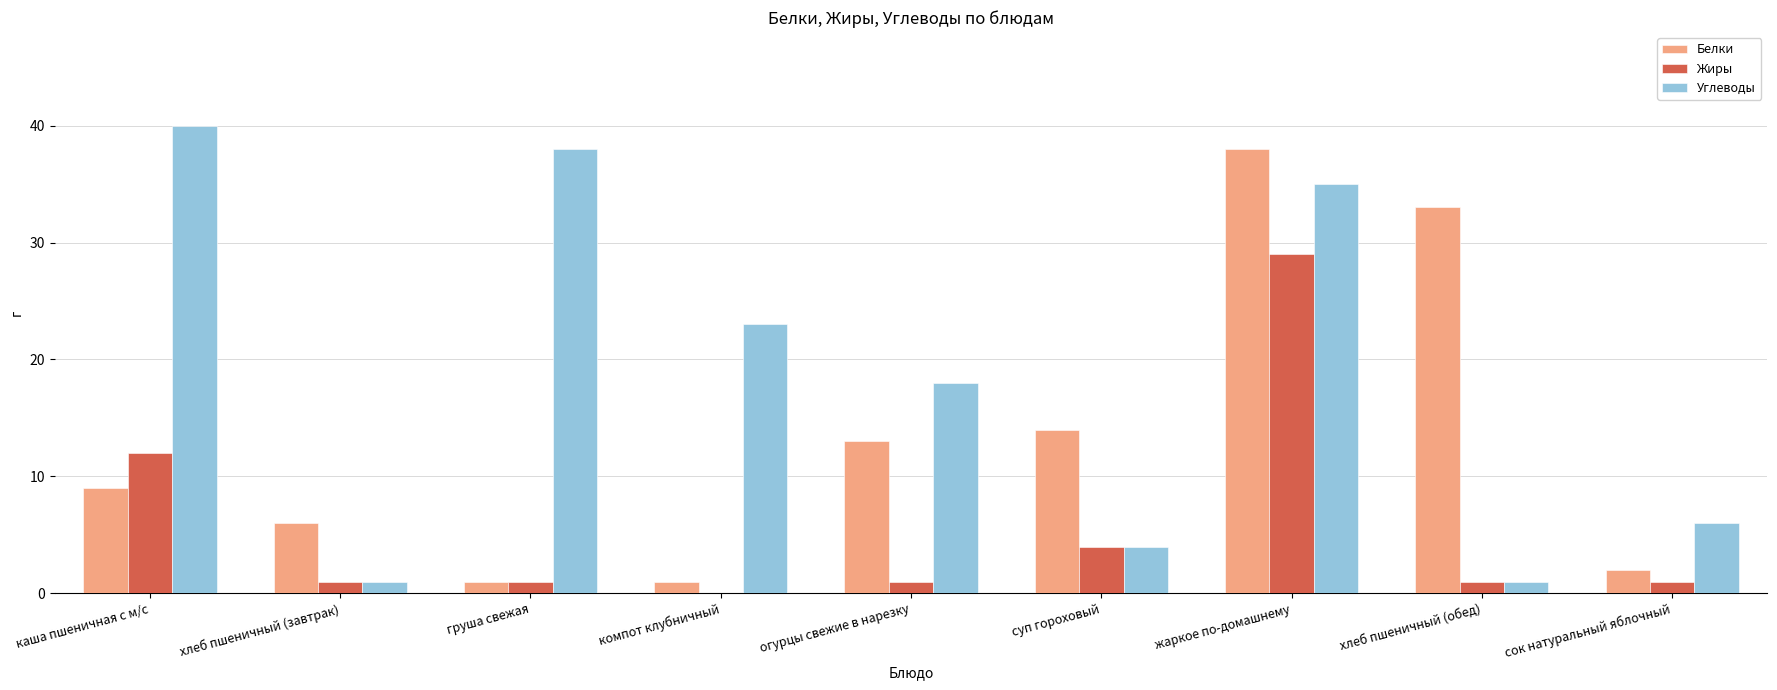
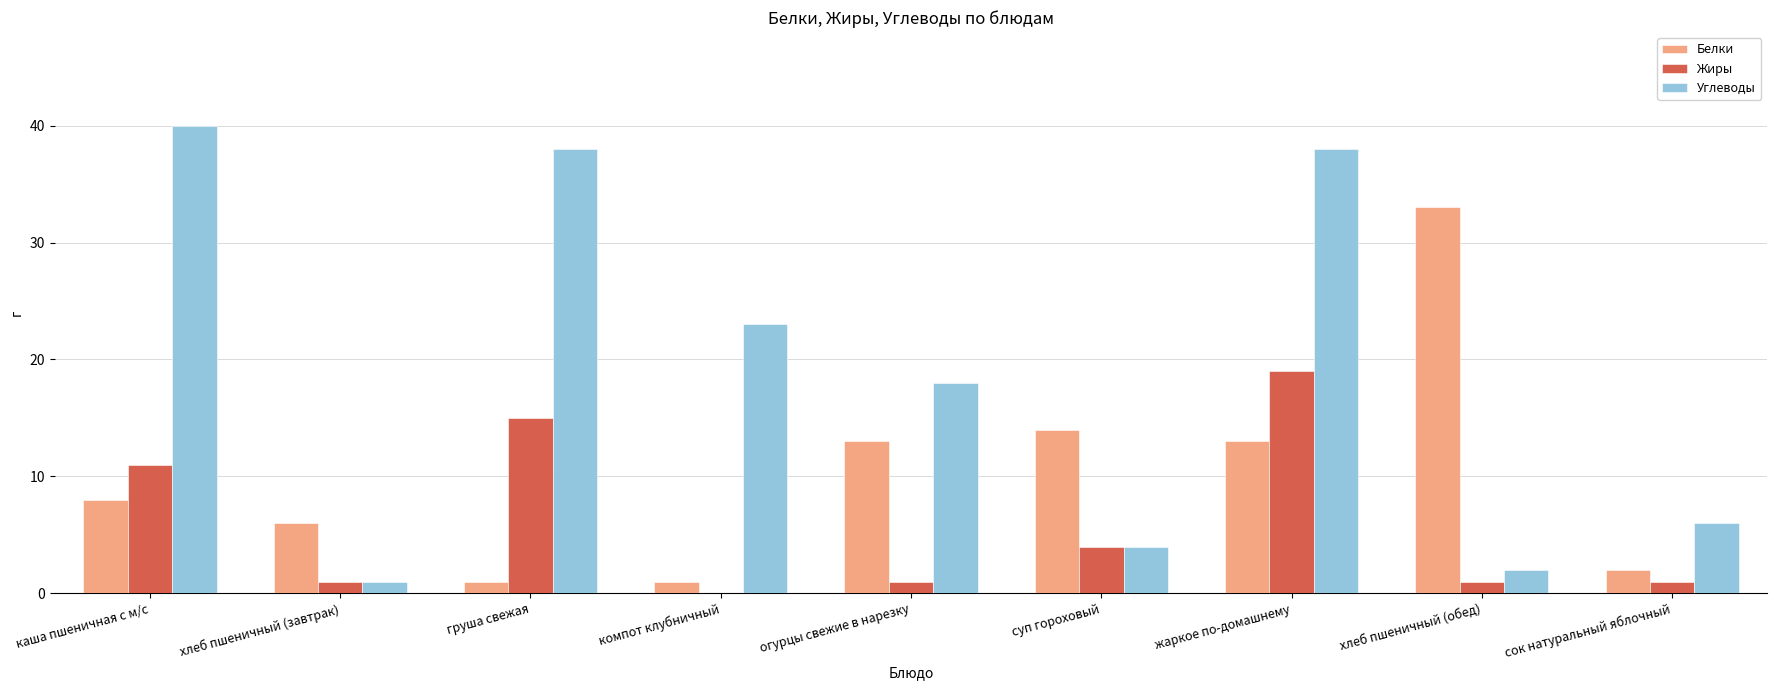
Белки, каша пшеничная с м/с: 9 -> 8
Жиры, каша пшеничная с м/с: 12 -> 11
Жиры, груша свежая: 1 -> 15
Белки, жаркое по-домашнему: 38 -> 13
Жиры, жаркое по-домашнему: 29 -> 19
Углеводы, жаркое по-домашнему: 35 -> 38
Углеводы, хлеб пшеничный (обед): 1 -> 2
